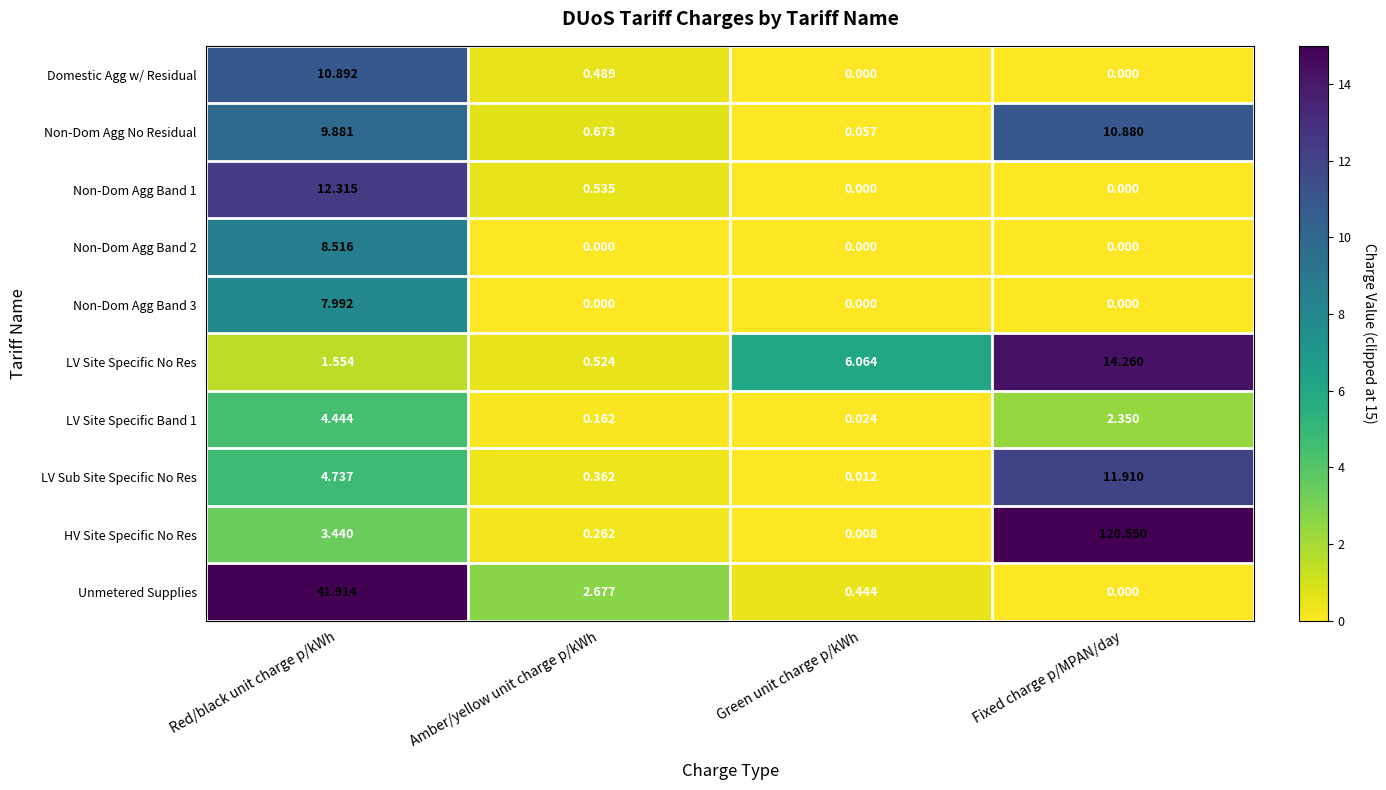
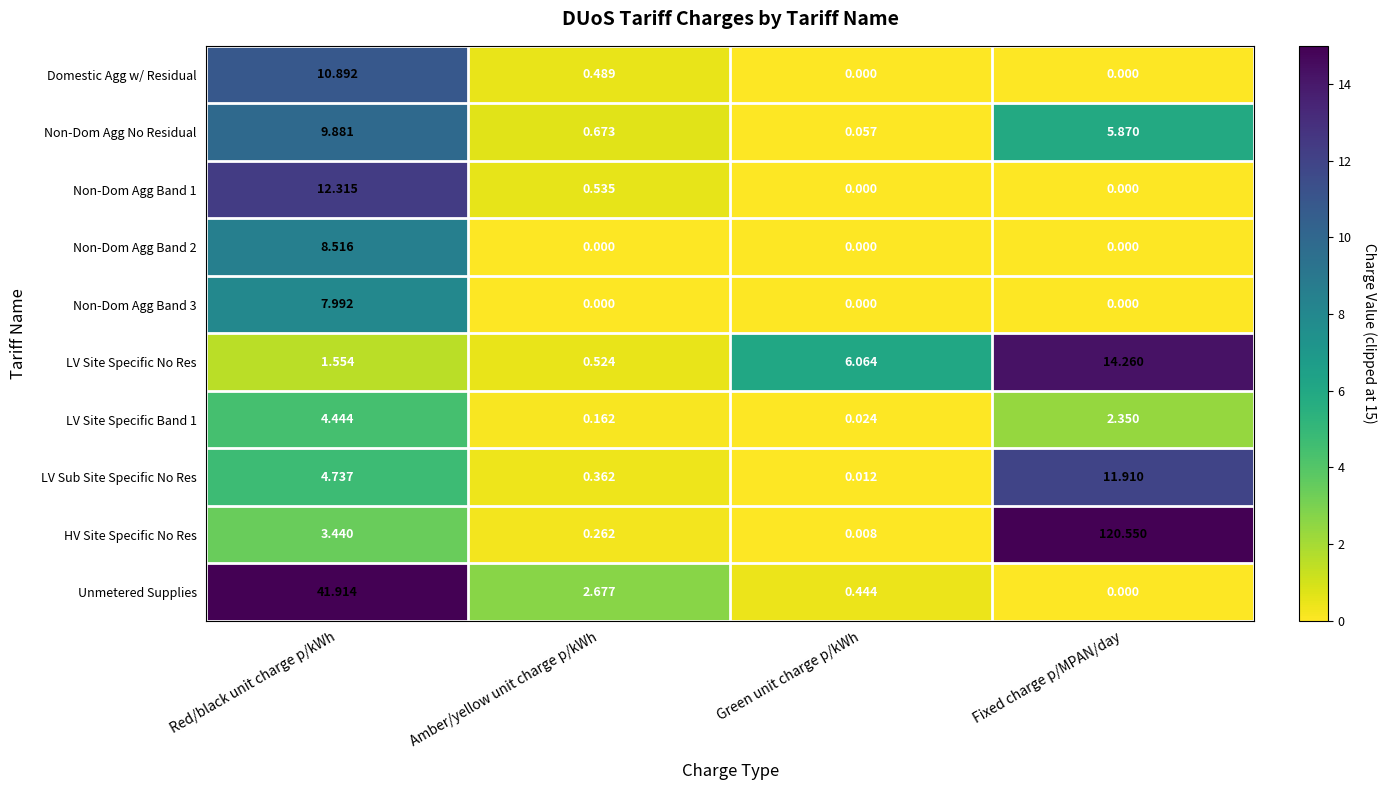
Non-Dom Agg No Residual, Fixed charge p/MPAN/day: 10.880 -> 5.870
